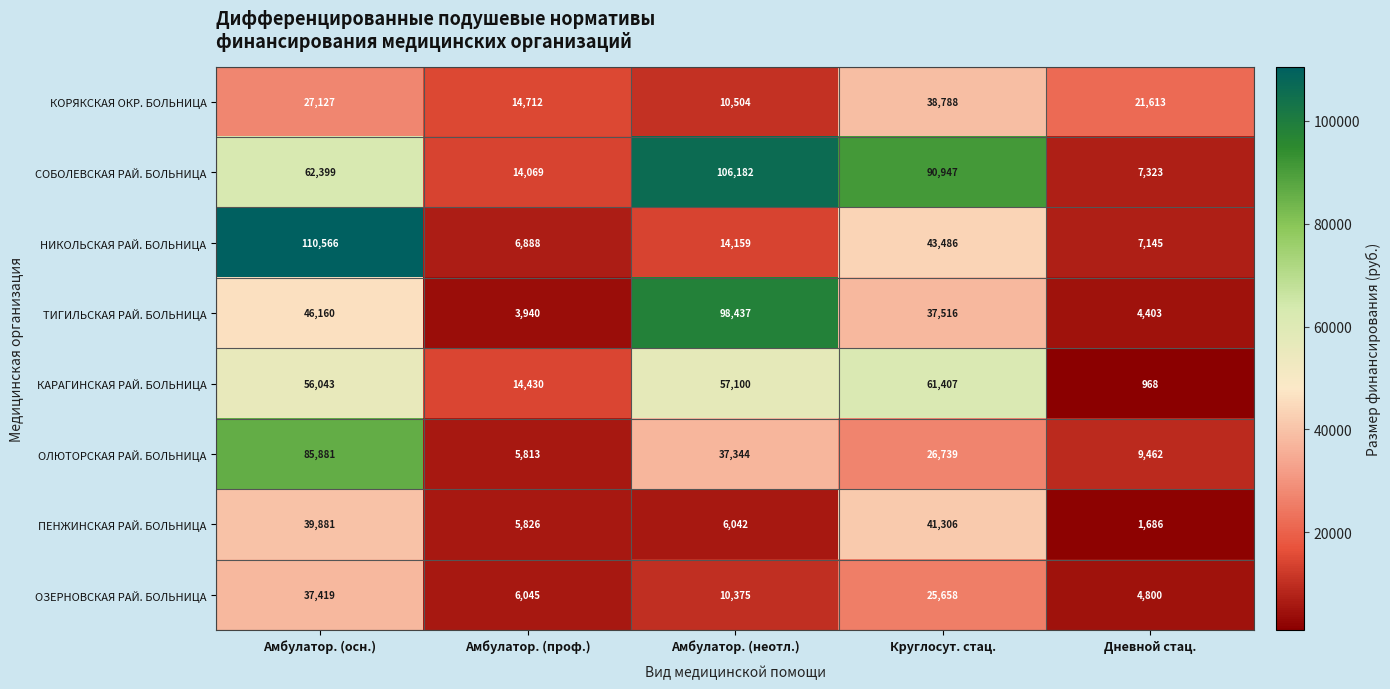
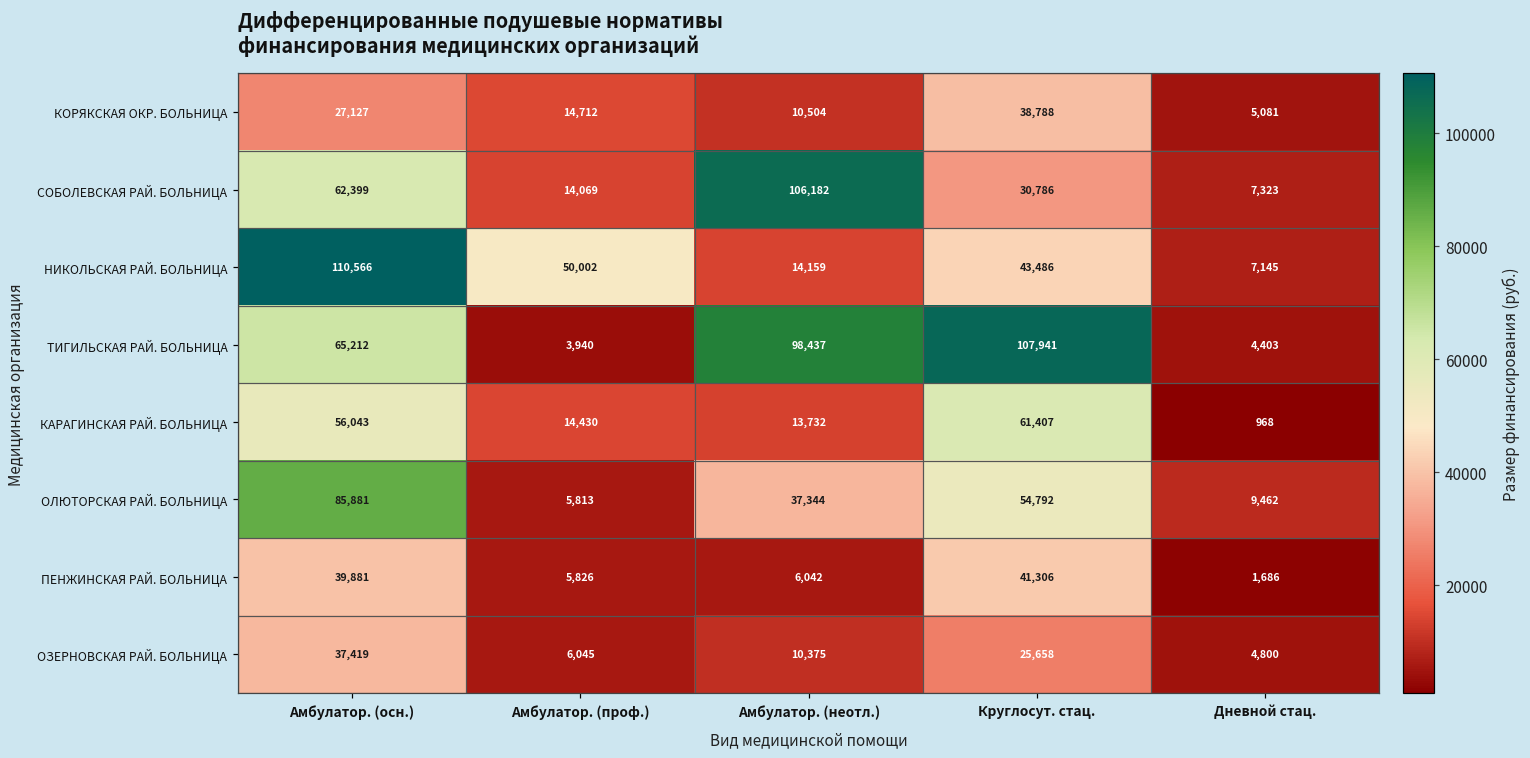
КОРЯКСКАЯ ОКР. БОЛЬНИЦА, Дневной стац.: 21,613 -> 5,081
СОБОЛЕВСКАЯ РАЙ. БОЛЬНИЦА, Круглосут. стац.: 90,947 -> 30,786
НИКОЛЬСКАЯ РАЙ. БОЛЬНИЦА, Амбулатор. (проф.): 6,888 -> 50,002
ТИГИЛЬСКАЯ РАЙ. БОЛЬНИЦА, Амбулатор. (осн.): 46,160 -> 65,212
ТИГИЛЬСКАЯ РАЙ. БОЛЬНИЦА, Круглосут. стац.: 37,516 -> 107,941
КАРАГИНСКАЯ РАЙ. БОЛЬНИЦА, Амбулатор. (неотл.): 57,100 -> 13,732
ОЛЮТОРСКАЯ РАЙ. БОЛЬНИЦА, Круглосут. стац.: 26,739 -> 54,792
